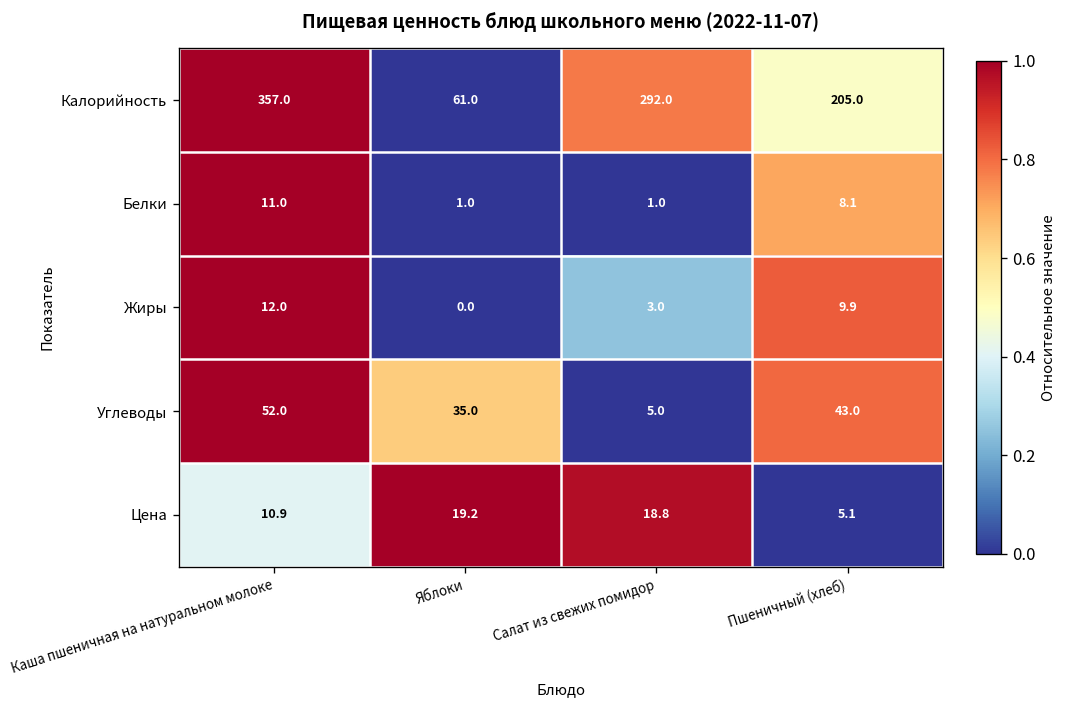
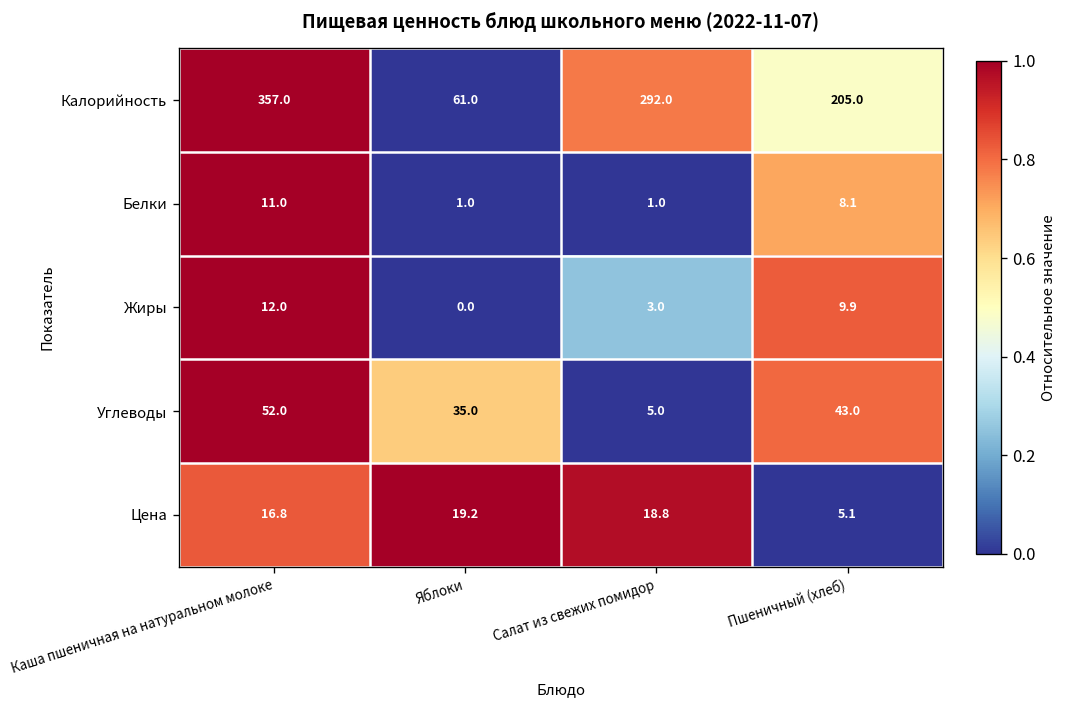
Цена, Каша пшеничная на натуральном молоке: 10.9 -> 16.8
